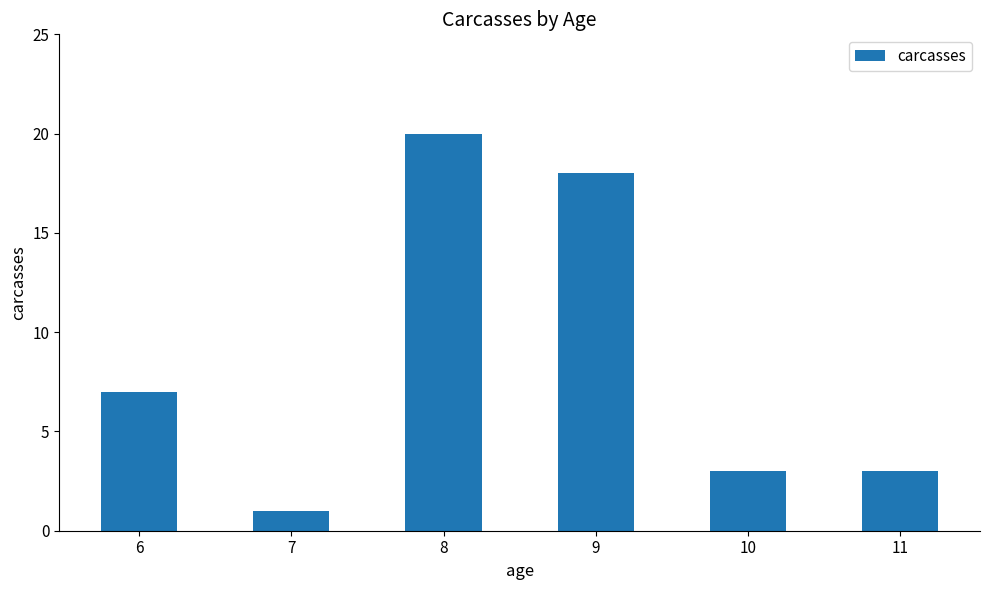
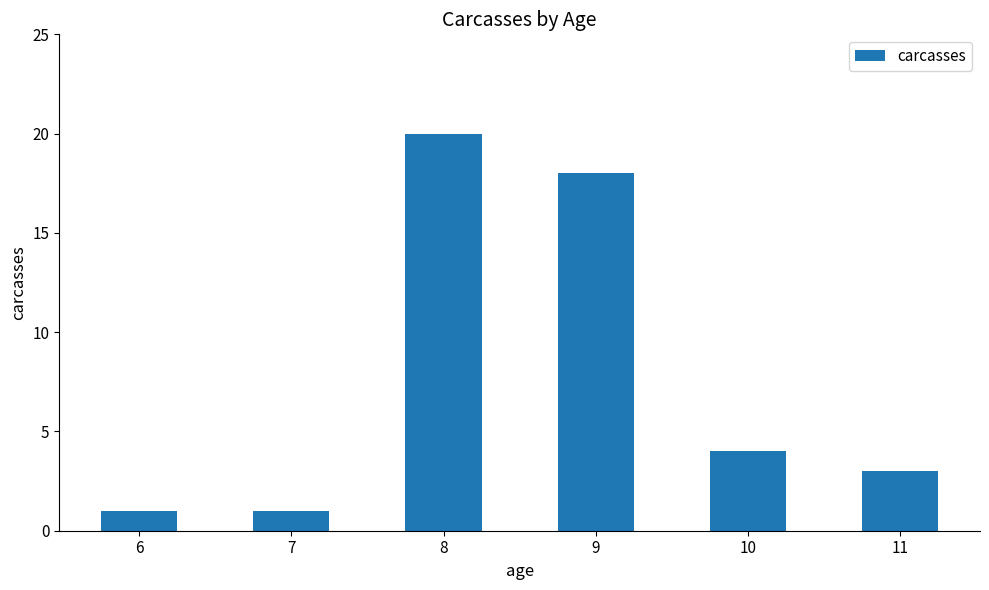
6: 7 -> 1
10: 3 -> 4
